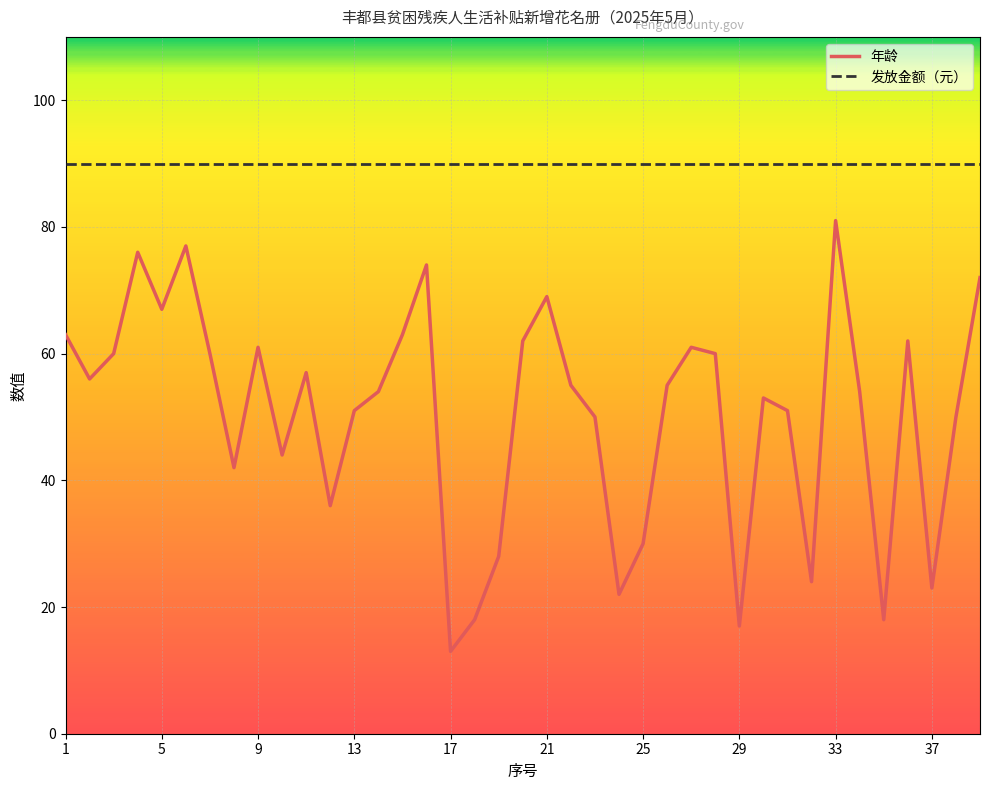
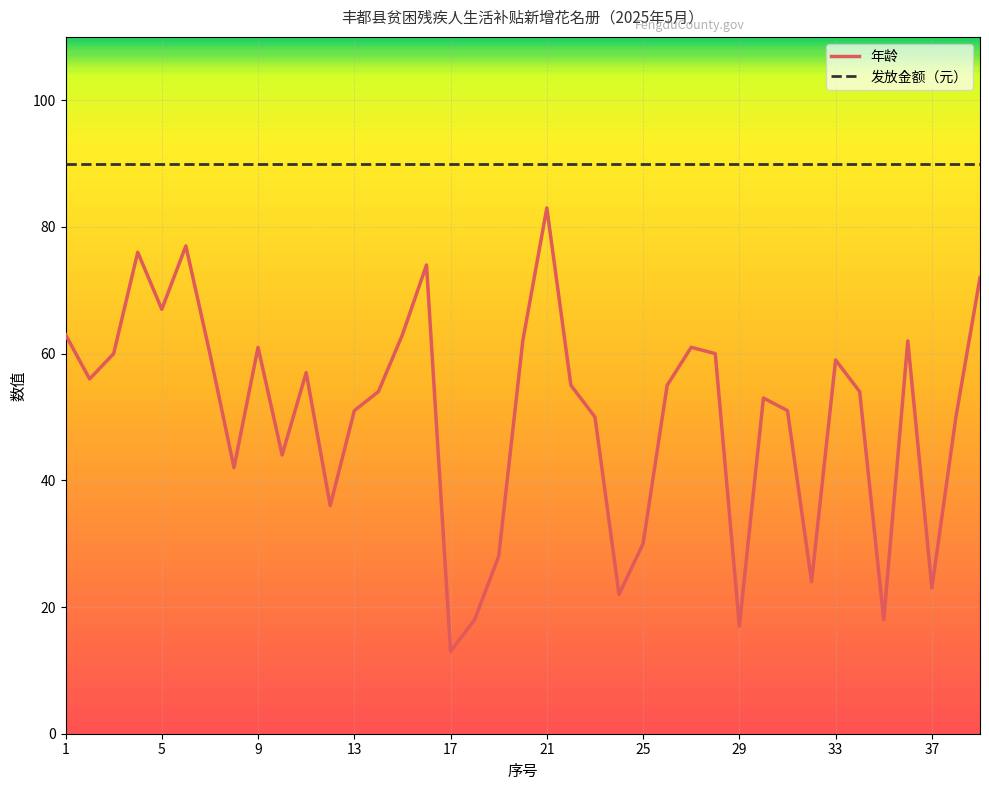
年龄, 21: 69 -> 83
年龄, 33: 81 -> 59
